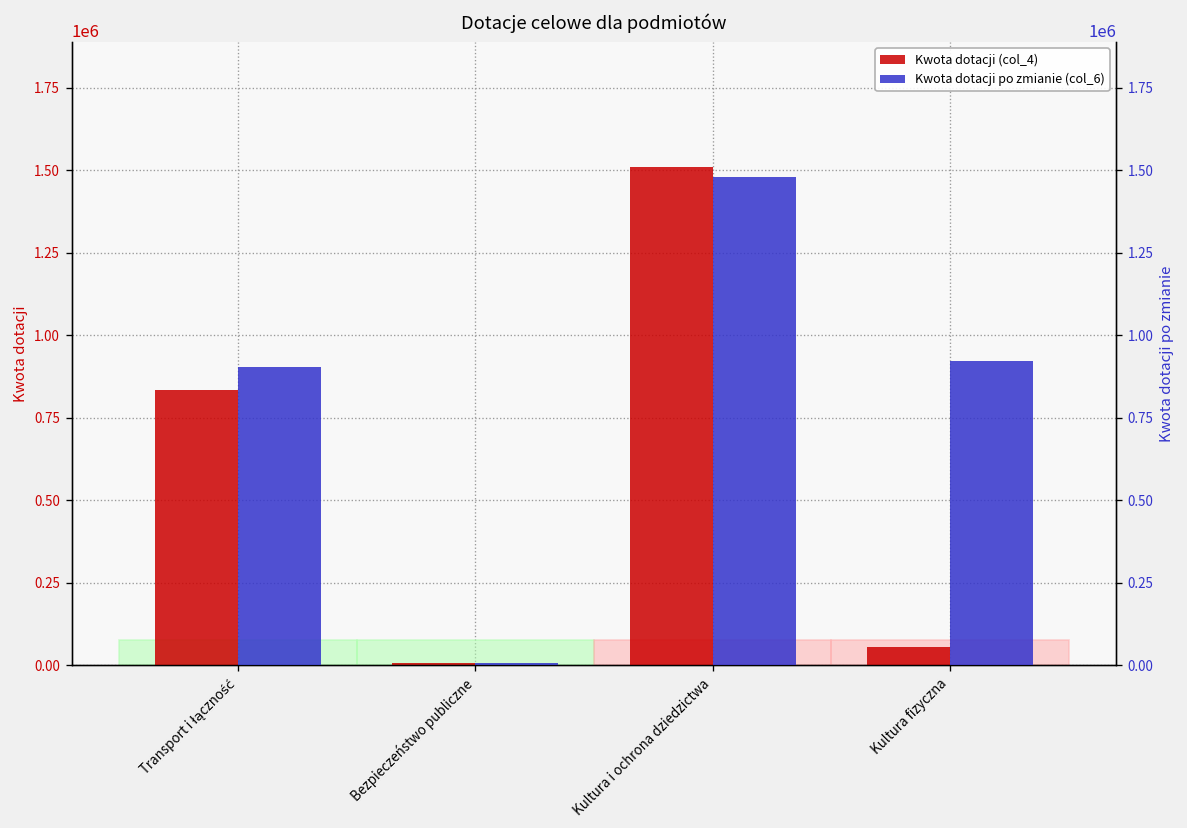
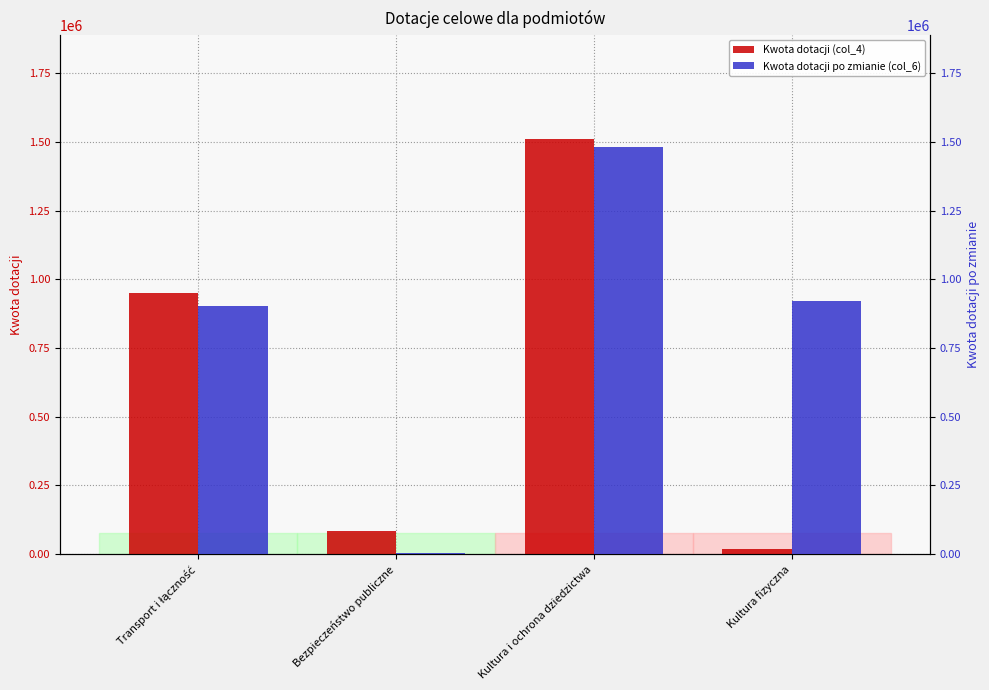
Kwota dotacji (col_4), Transport i łączność: 830000 -> 950000
Kwota dotacji (col_4), Bezpieczeństwo publiczne: 10000 -> 80000
Kwota dotacji (col_4), Kultura fizyczna: 60000 -> 20000
